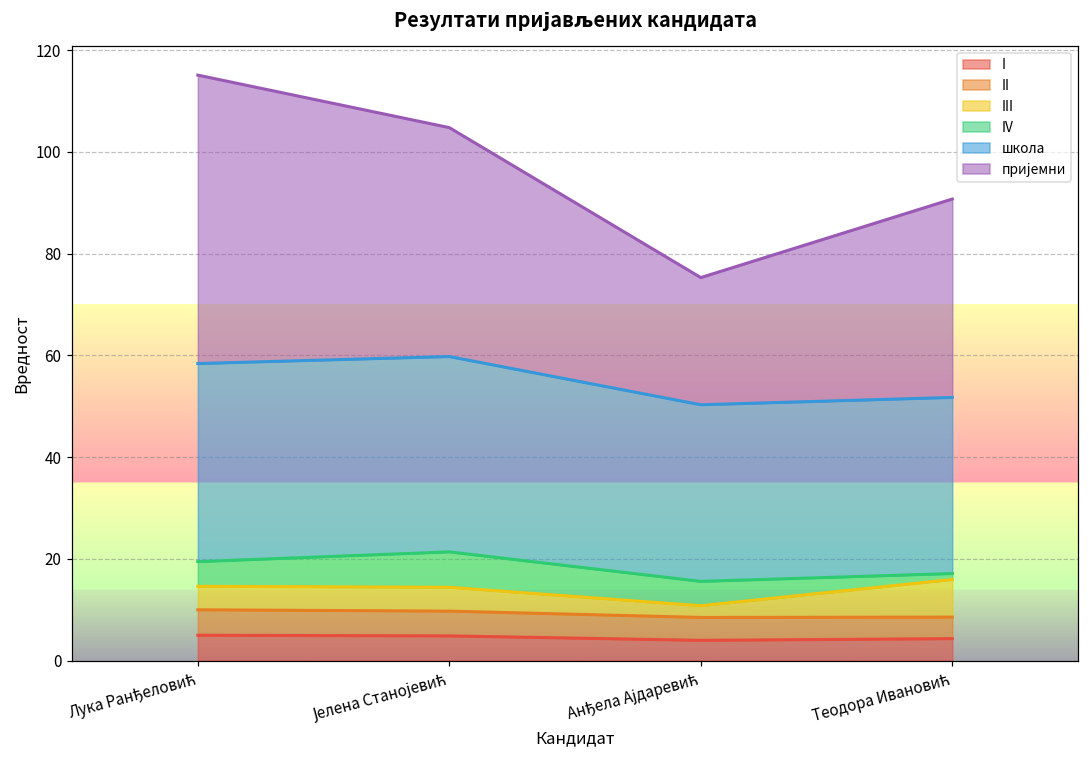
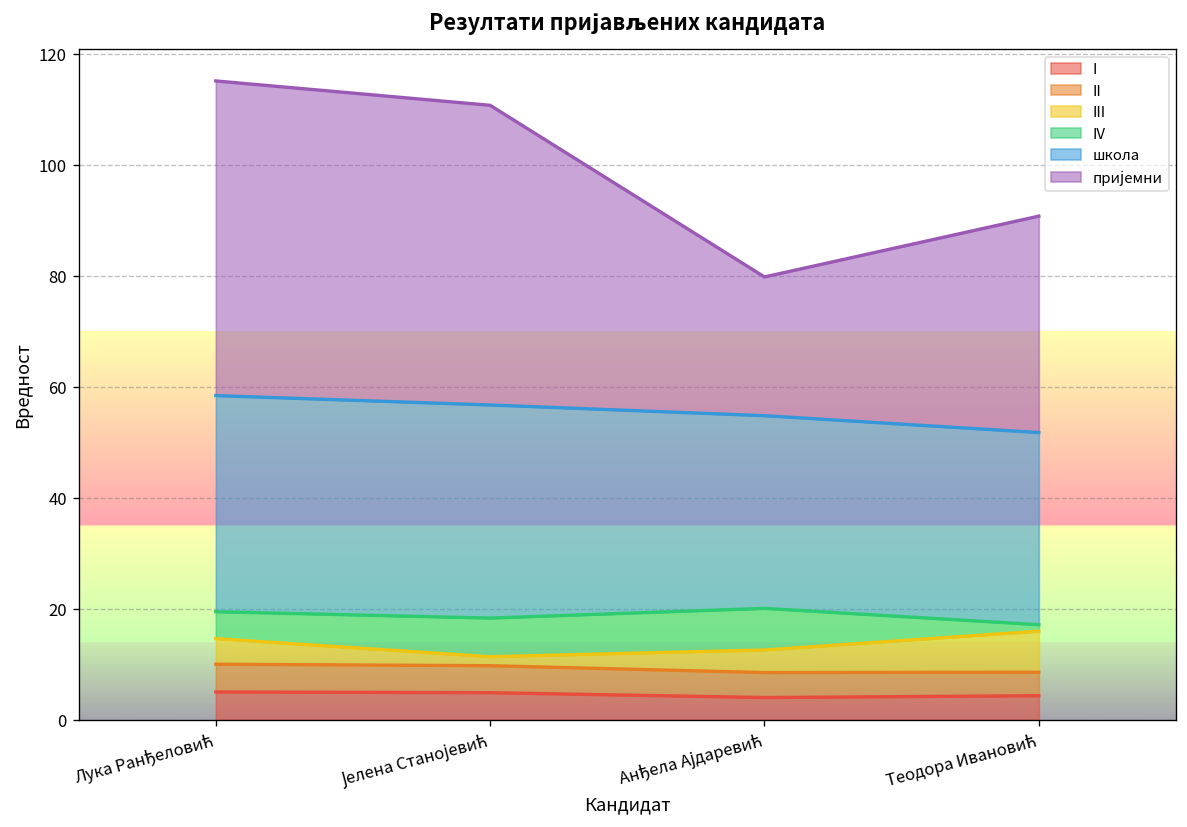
III, Јелена Станојевић: 5 -> 2
пријемни, Јелена Станојевић: 45 -> 54
III, Анђела Ајдаревић: 2 -> 4
IV, Анђела Ајдаревић: 5 -> 8
